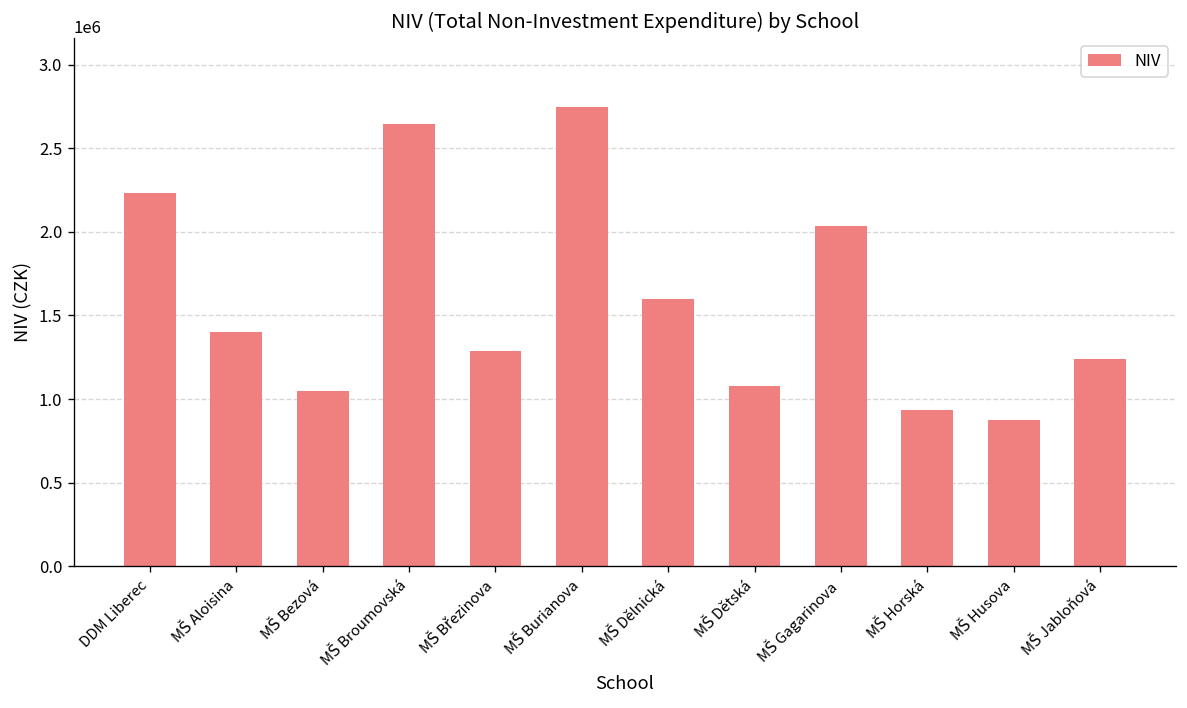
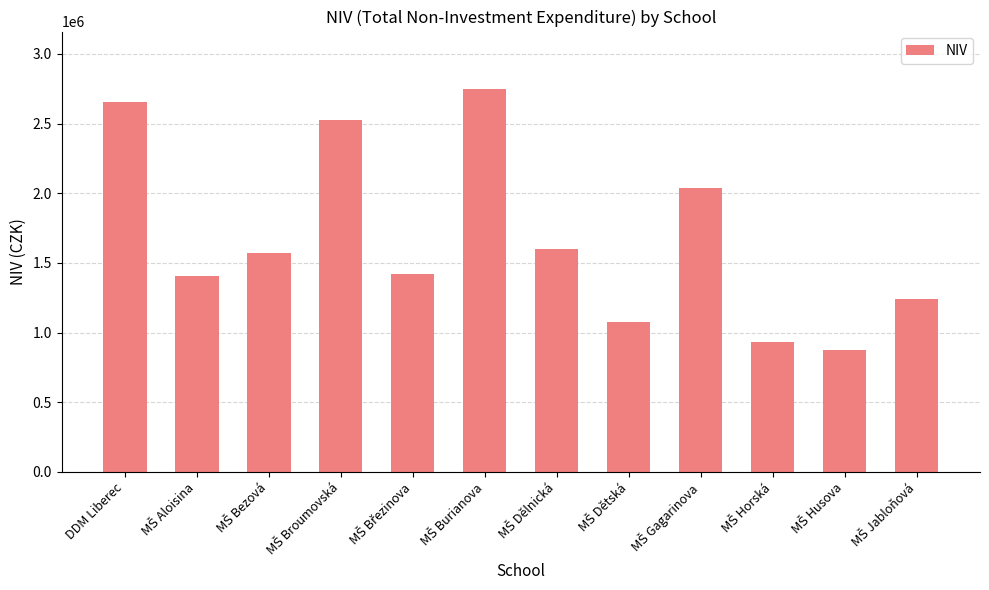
DDM Liberec: 2230000 -> 2660000
MŠ Bezová: 1050000 -> 1570000
MŠ Broumovská: 2650000 -> 2530000
MŠ Březinova: 1290000 -> 1420000
